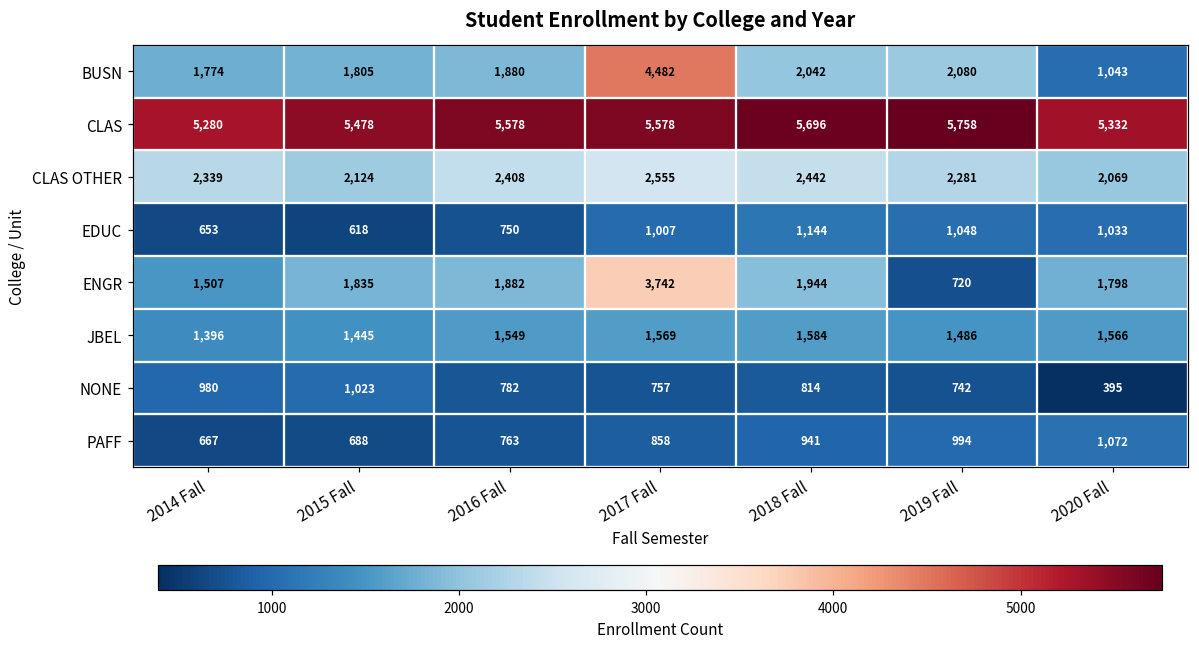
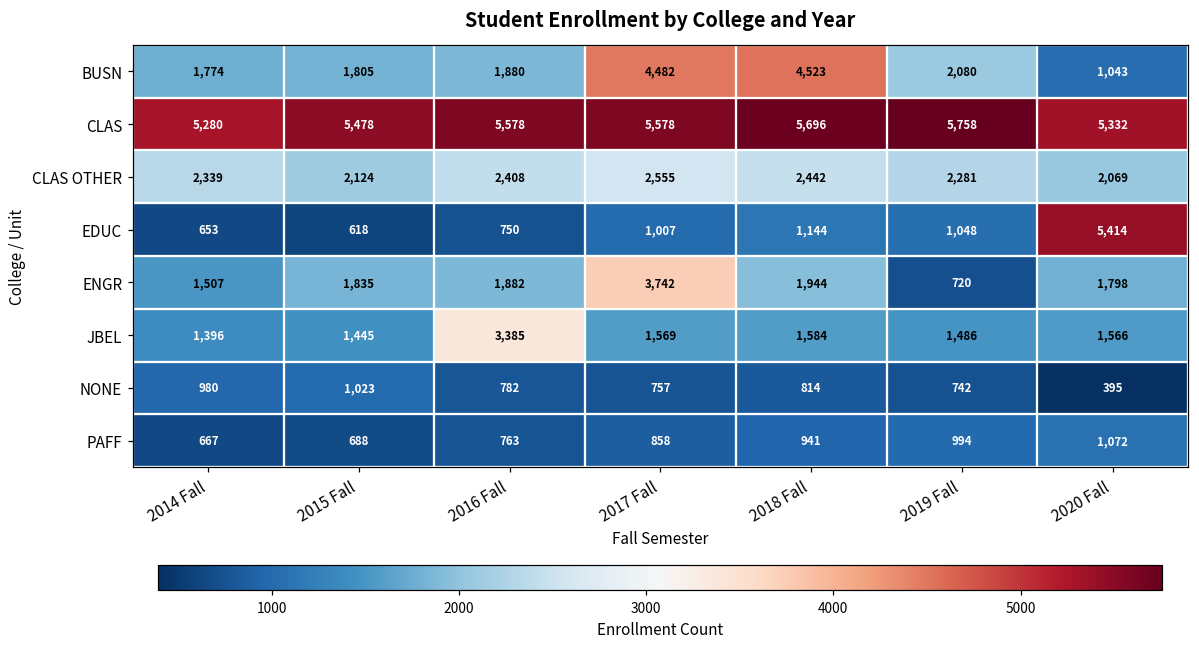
BUSN, 2018 Fall: 2,042 -> 4,523
EDUC, 2020 Fall: 1,033 -> 5,414
JBEL, 2016 Fall: 1,549 -> 3,385
